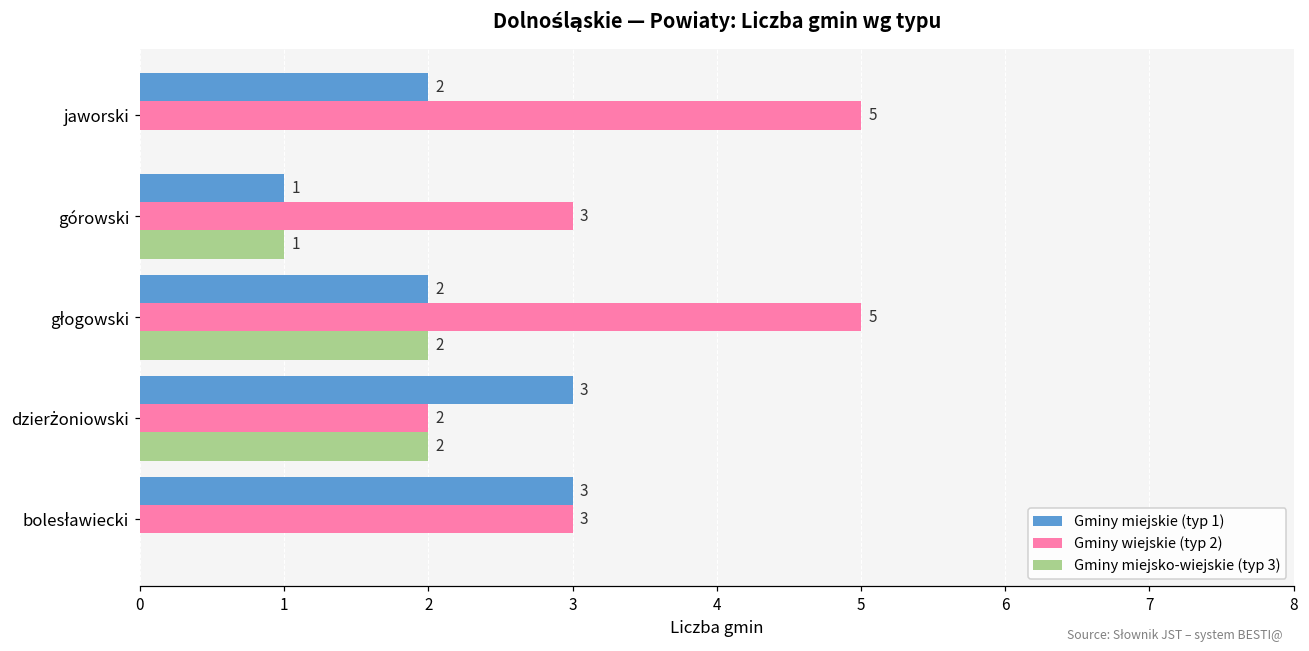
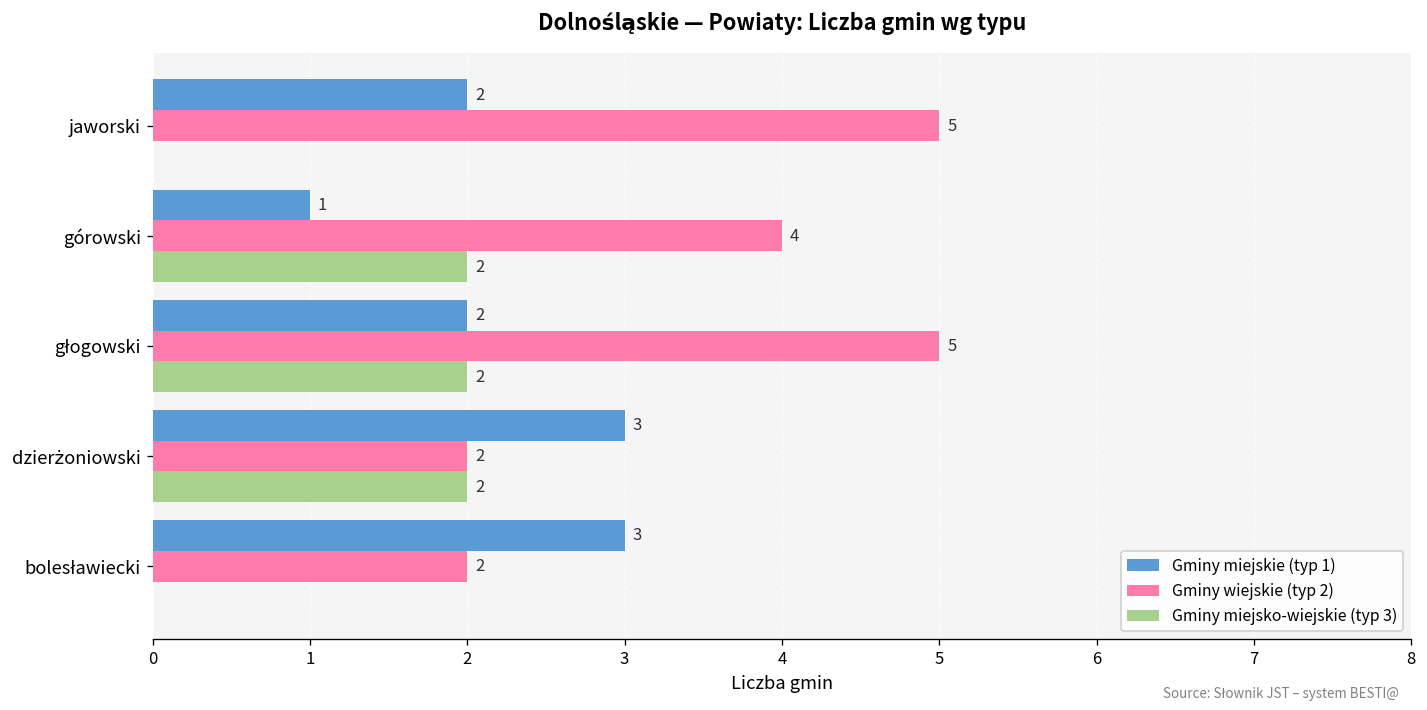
Gminy wiejskie (typ 2), górowski: 3 -> 4
Gminy miejsko-wiejskie (typ 3), górowski: 1 -> 2
Gminy wiejskie (typ 2), bolesławiecki: 3 -> 2
